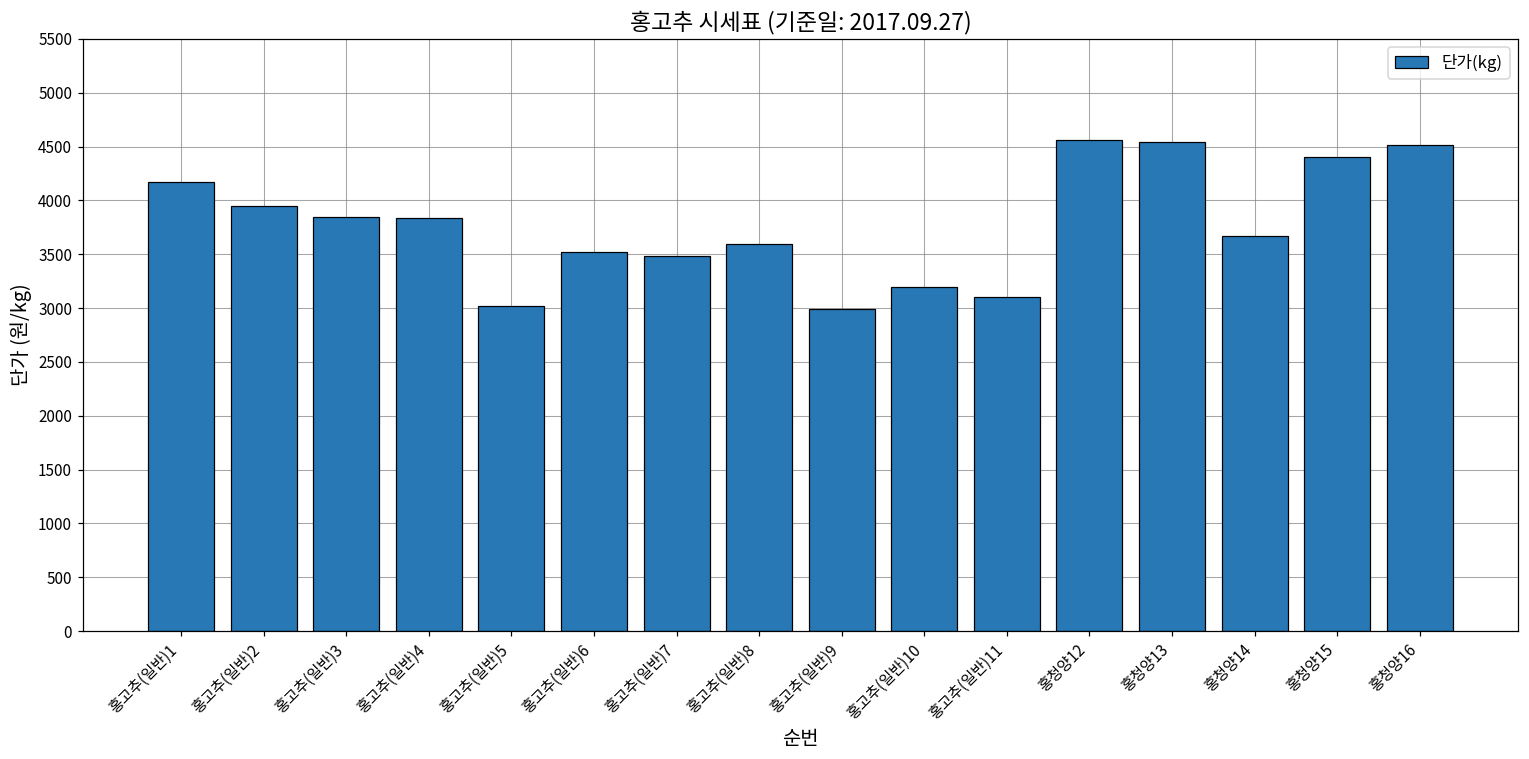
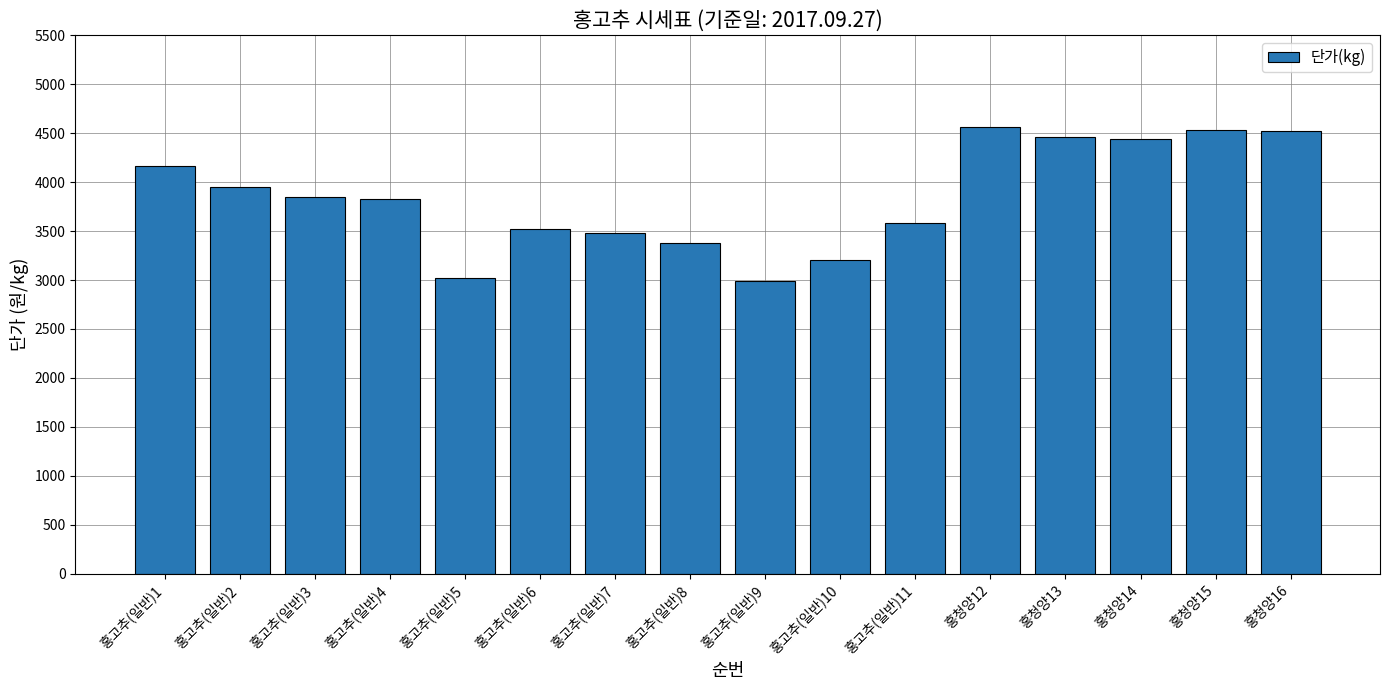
홍고추(일반)8: 3600 -> 3400
홍고추(일반)11: 3100 -> 3600
홍청양13: 4540 -> 4460
홍청양14: 3700 -> 4400
홍청양15: 4400 -> 4500
